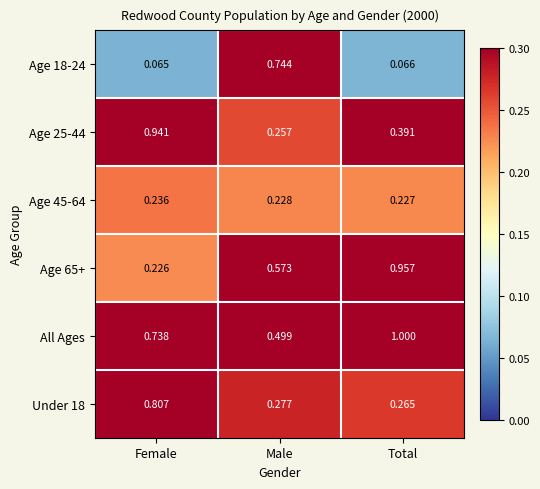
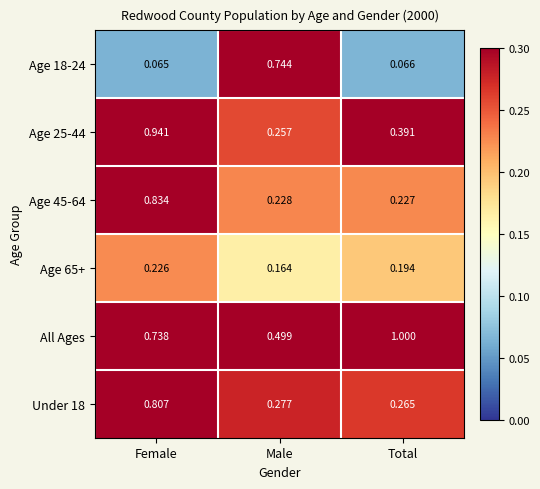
Age 45-64, Female: 0.236 -> 0.834
Age 65+, Male: 0.573 -> 0.164
Age 65+, Total: 0.957 -> 0.194
